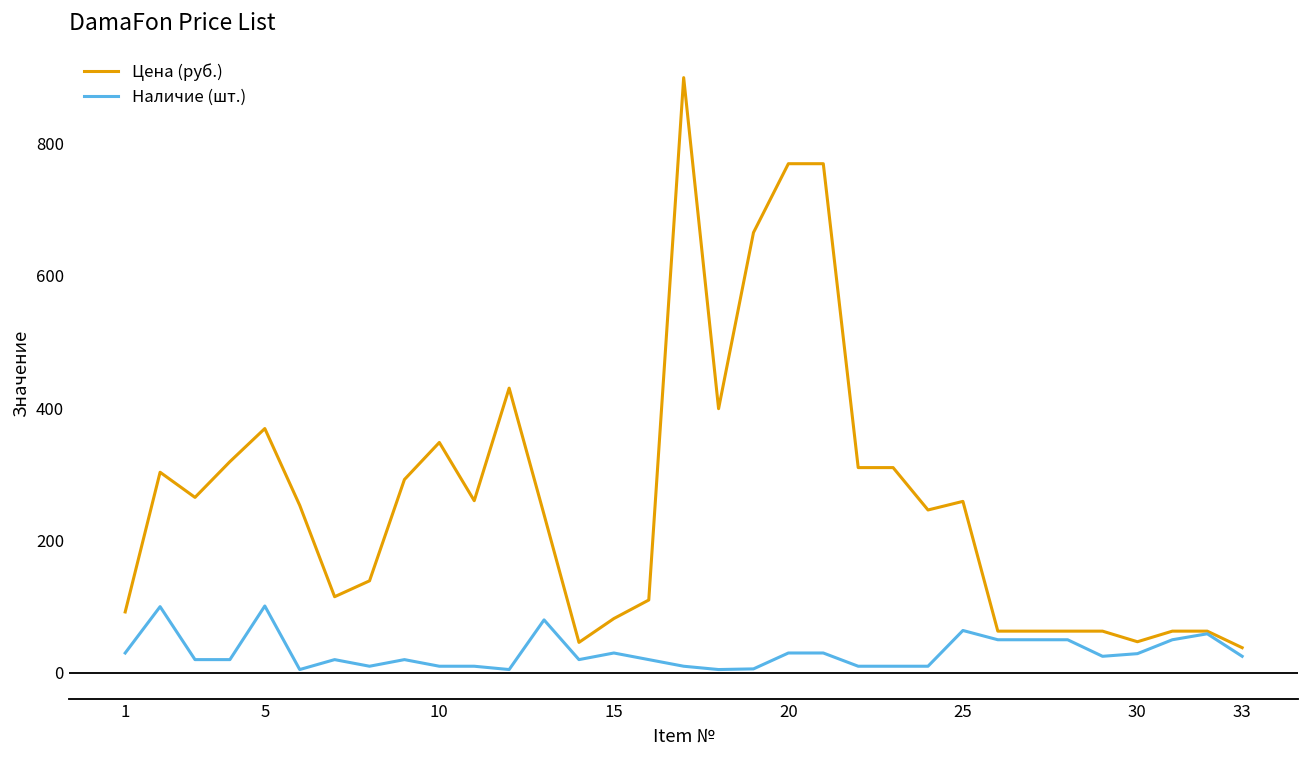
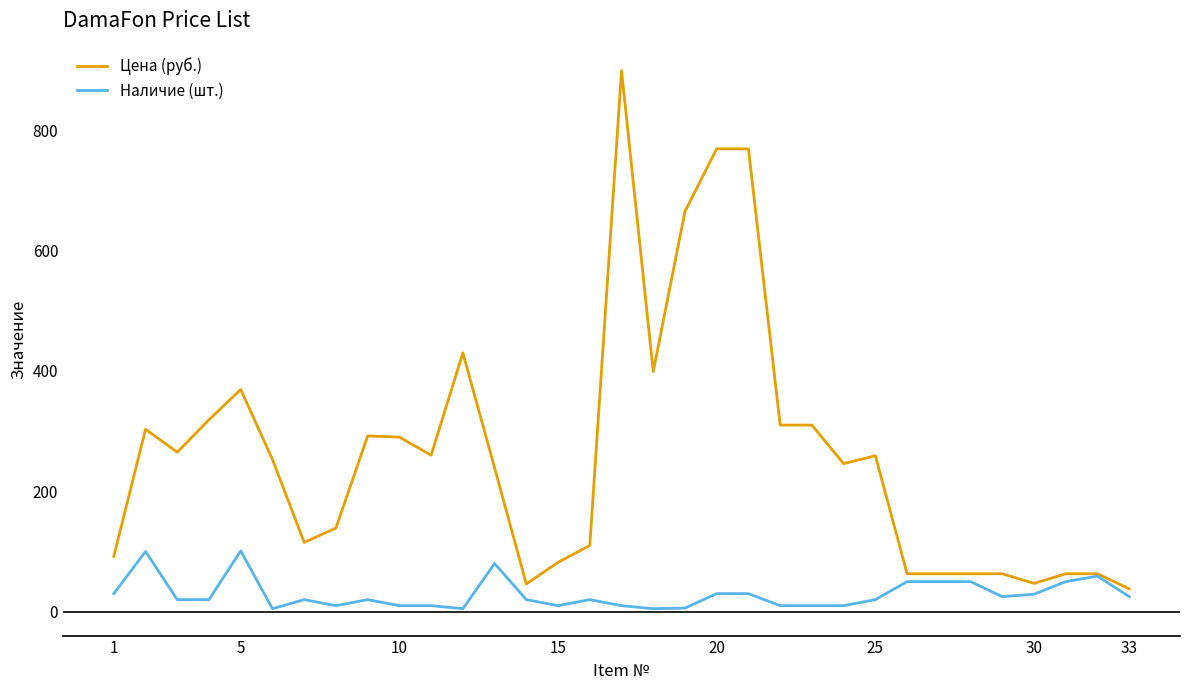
Цена (руб.), 10: 350 -> 290
Наличие (шт.), 15: 30 -> 10
Наличие (шт.), 25: 60 -> 20
